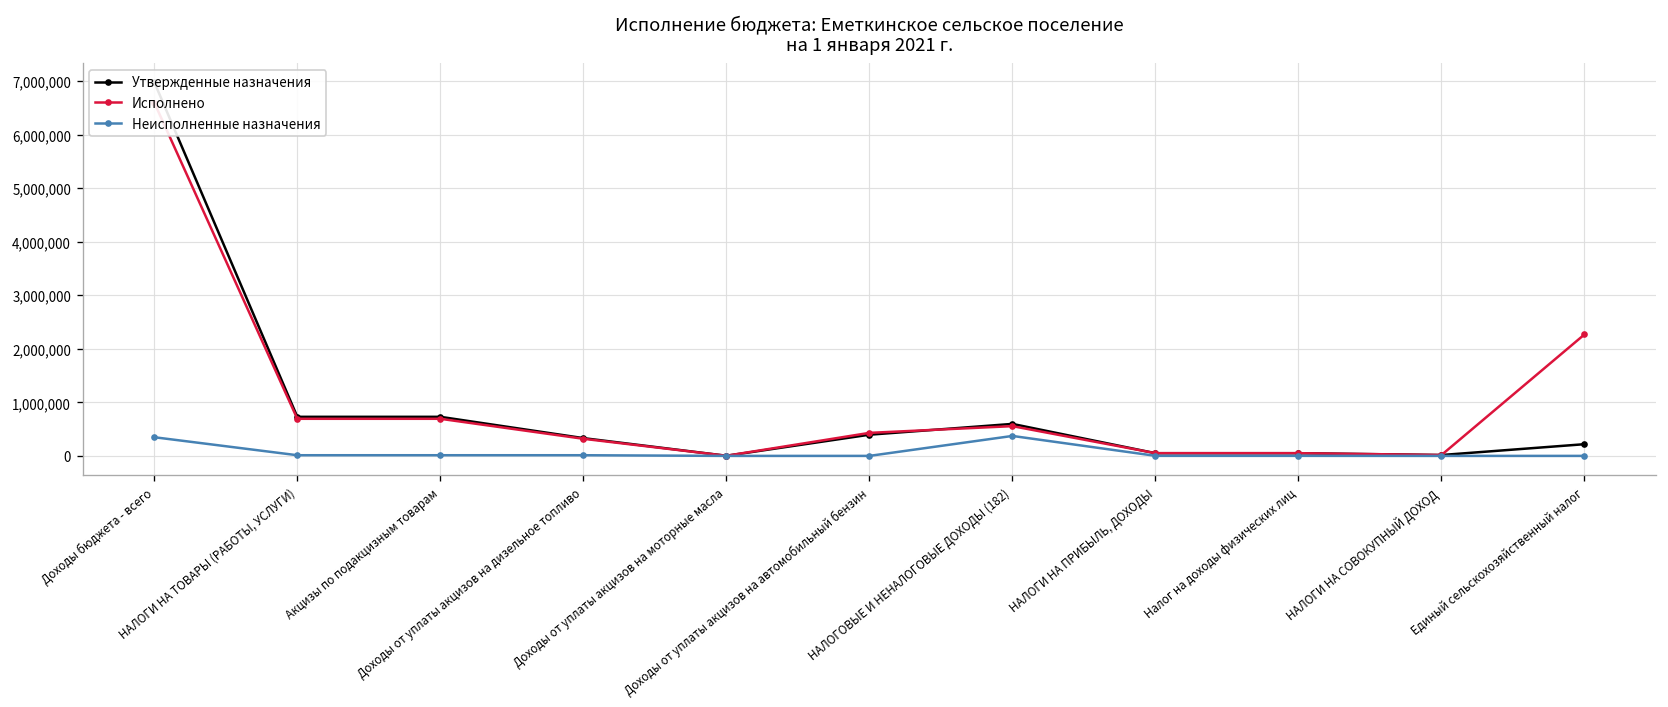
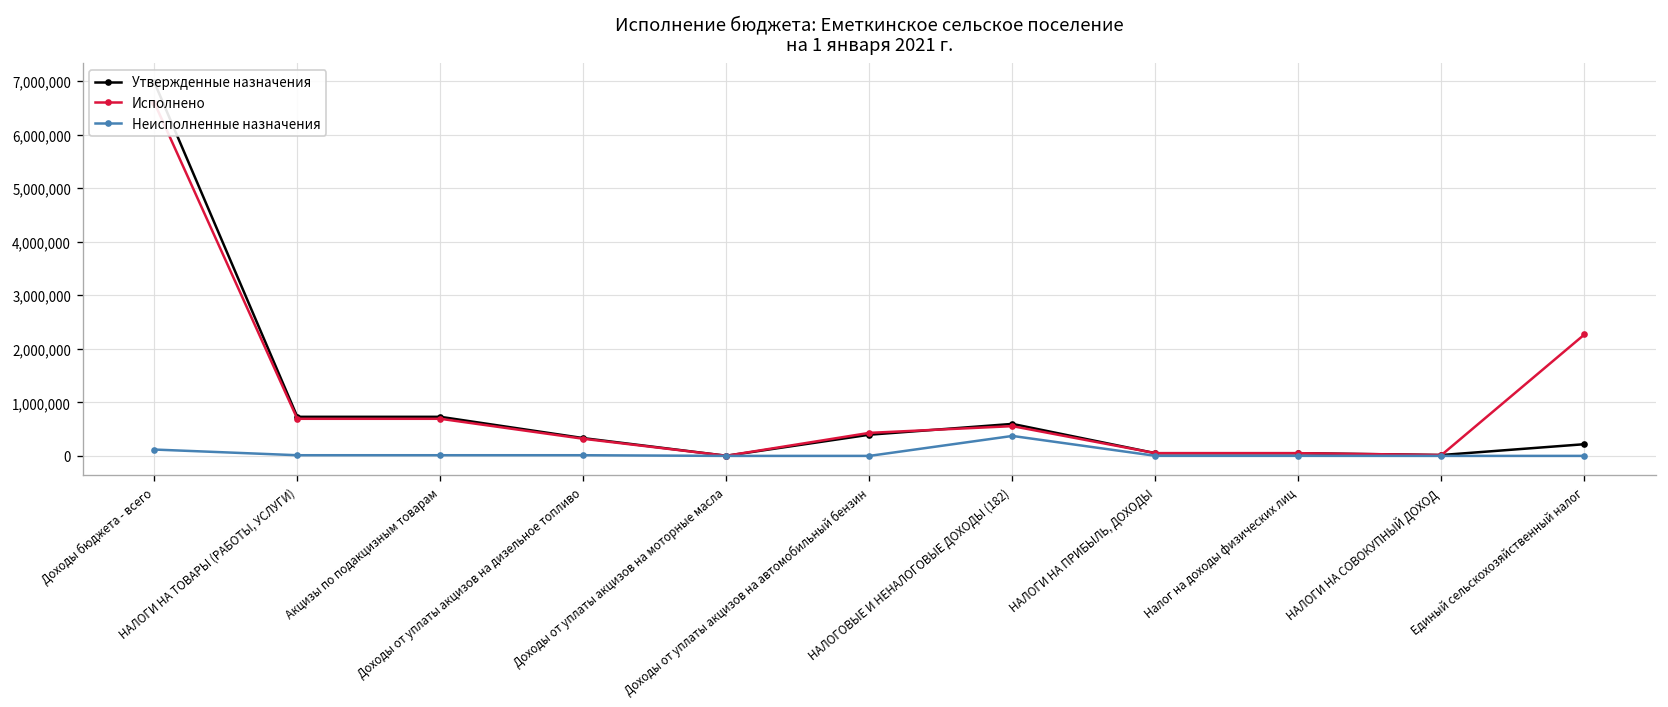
Неисполненные назначения, Доходы бюджета - всего: 300,000 -> 100,000
